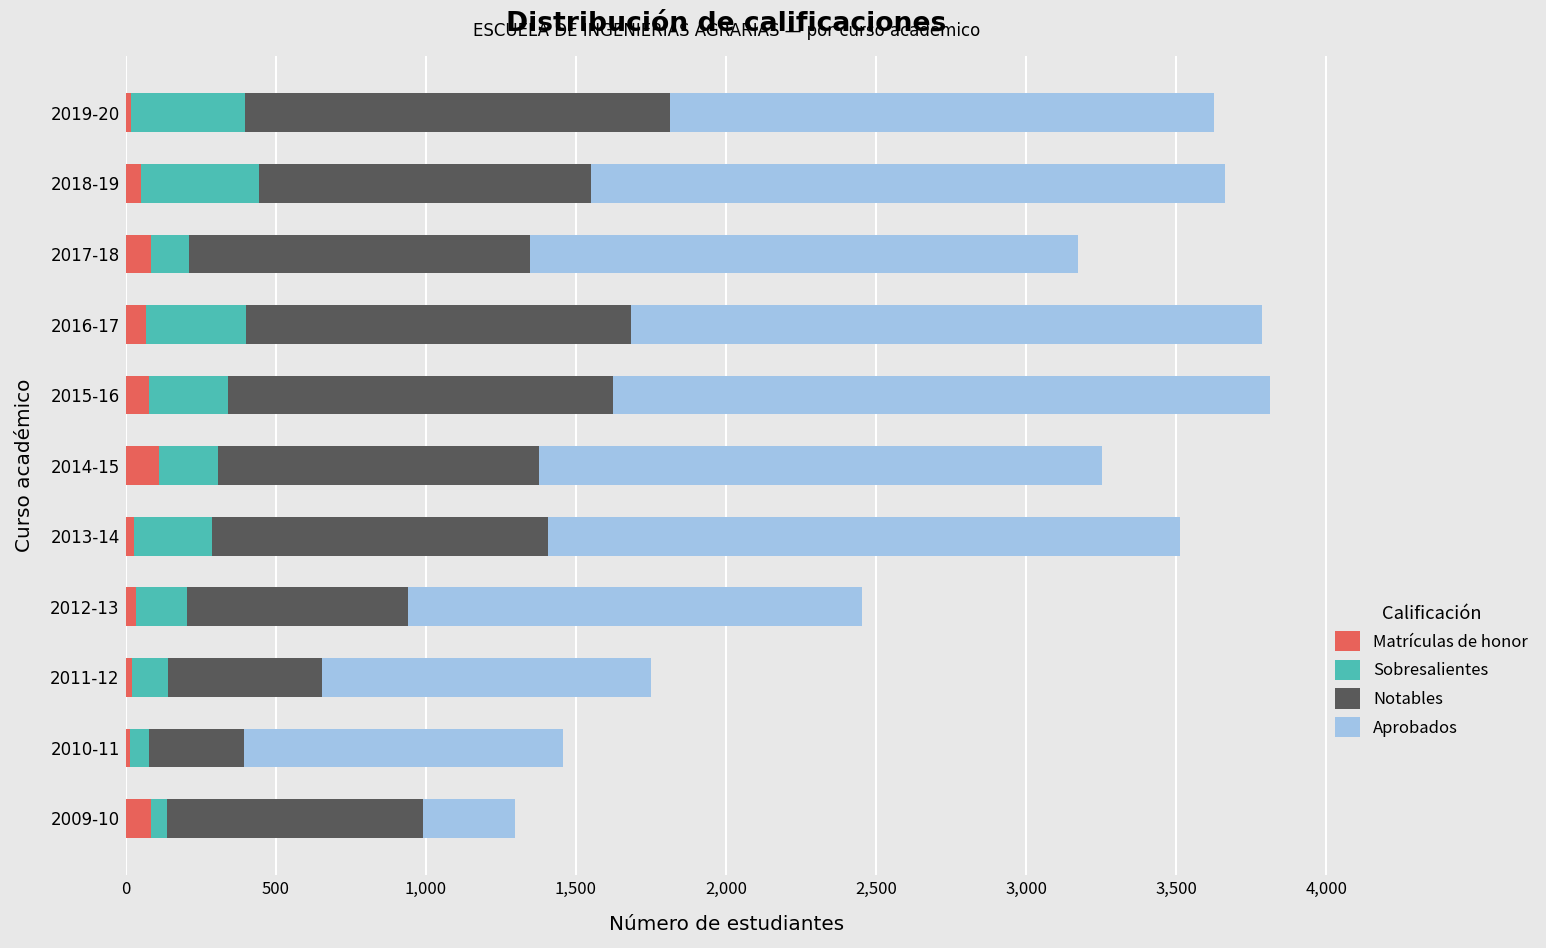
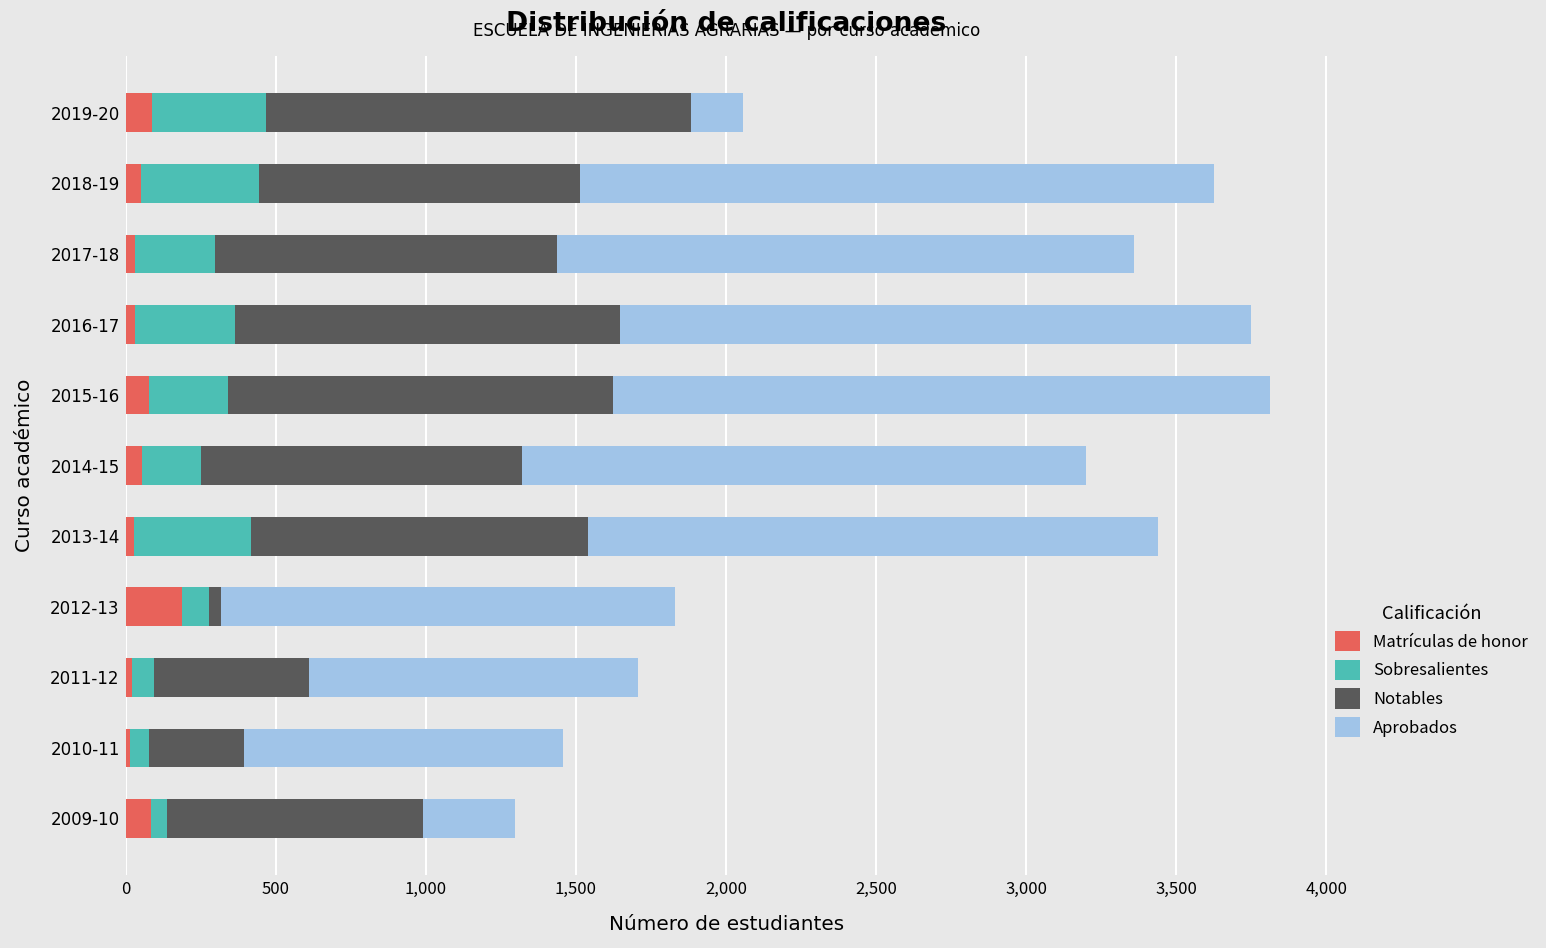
Matrículas de honor, 2019-20: 20 -> 90
Aprobados, 2019-20: 1,810 -> 170
Notables, 2018-19: 1,110 -> 1,070
Matrículas de honor, 2017-18: 90 -> 30
Sobresalientes, 2017-18: 130 -> 270
Aprobados, 2017-18: 1,830 -> 1,920
Matrículas de honor, 2016-17: 70 -> 30
Matrículas de honor, 2014-15: 110 -> 60
Sobresalientes, 2013-14: 260 -> 390
Aprobados, 2013-14: 2,100 -> 1,900
Matrículas de honor, 2012-13: 40 -> 190
Sobresalientes, 2012-13: 170 -> 90
Notables, 2012-13: 740 -> 40
Sobresalientes, 2011-12: 120 -> 70
